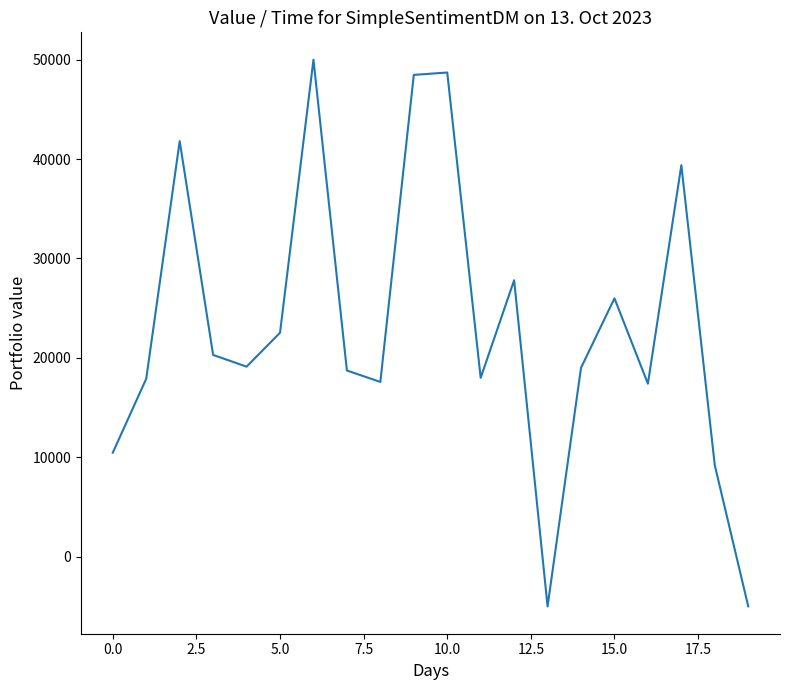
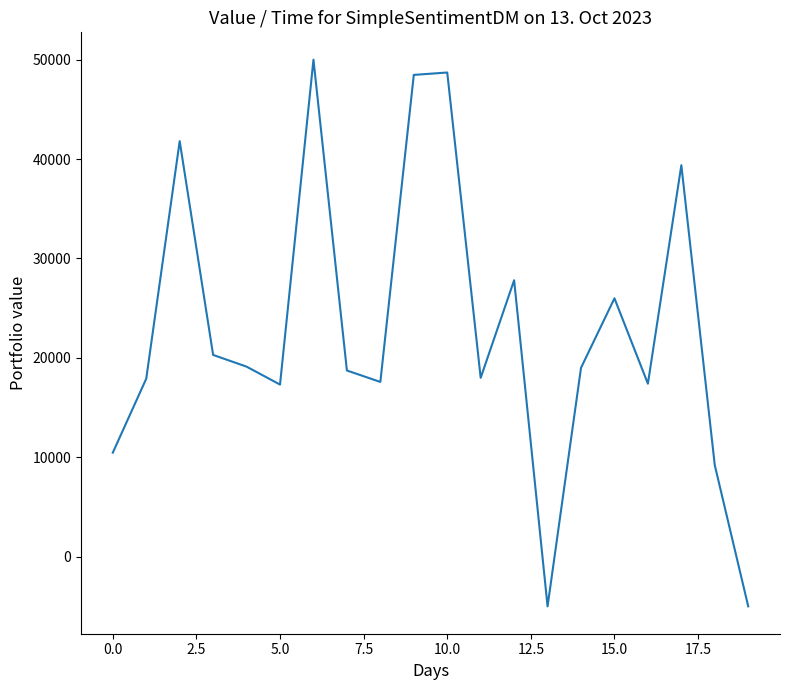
5.0: 23000 -> 17000
